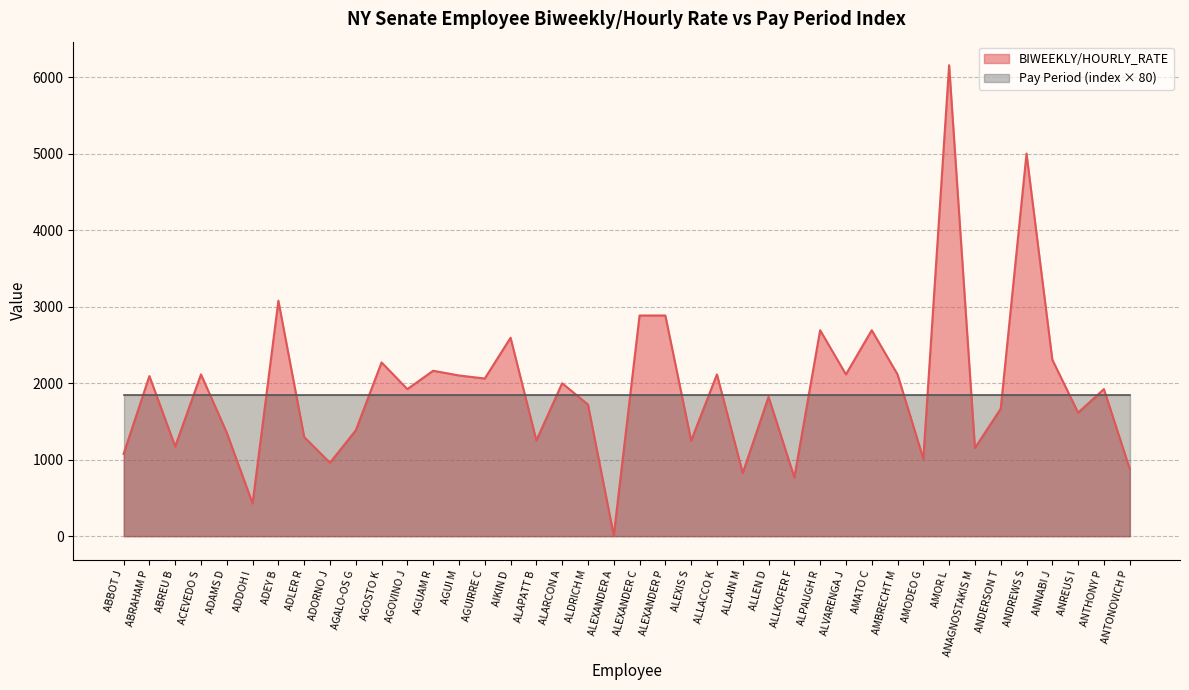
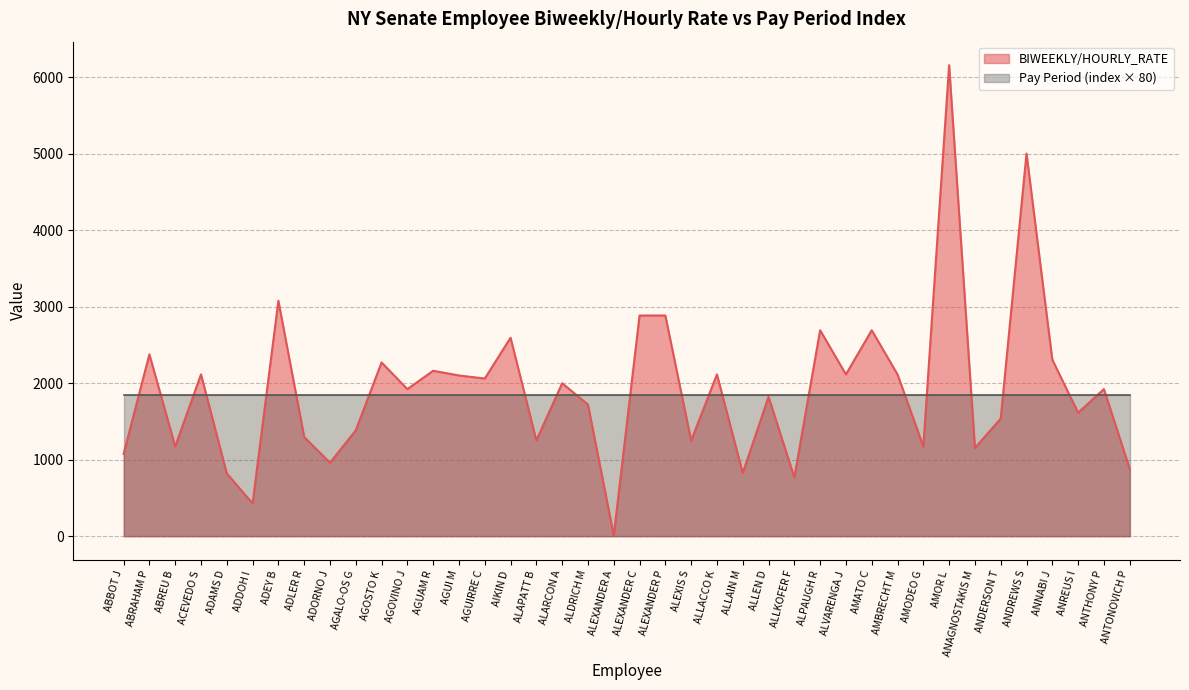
BIWEEKLY/HOURLY_RATE, ABRAHAM P: 2100 -> 2400
BIWEEKLY/HOURLY_RATE, ADAMS D: 1400 -> 800
BIWEEKLY/HOURLY_RATE, AMODEO G: 1000 -> 1200
BIWEEKLY/HOURLY_RATE, ANDERSON T: 1700 -> 1500
